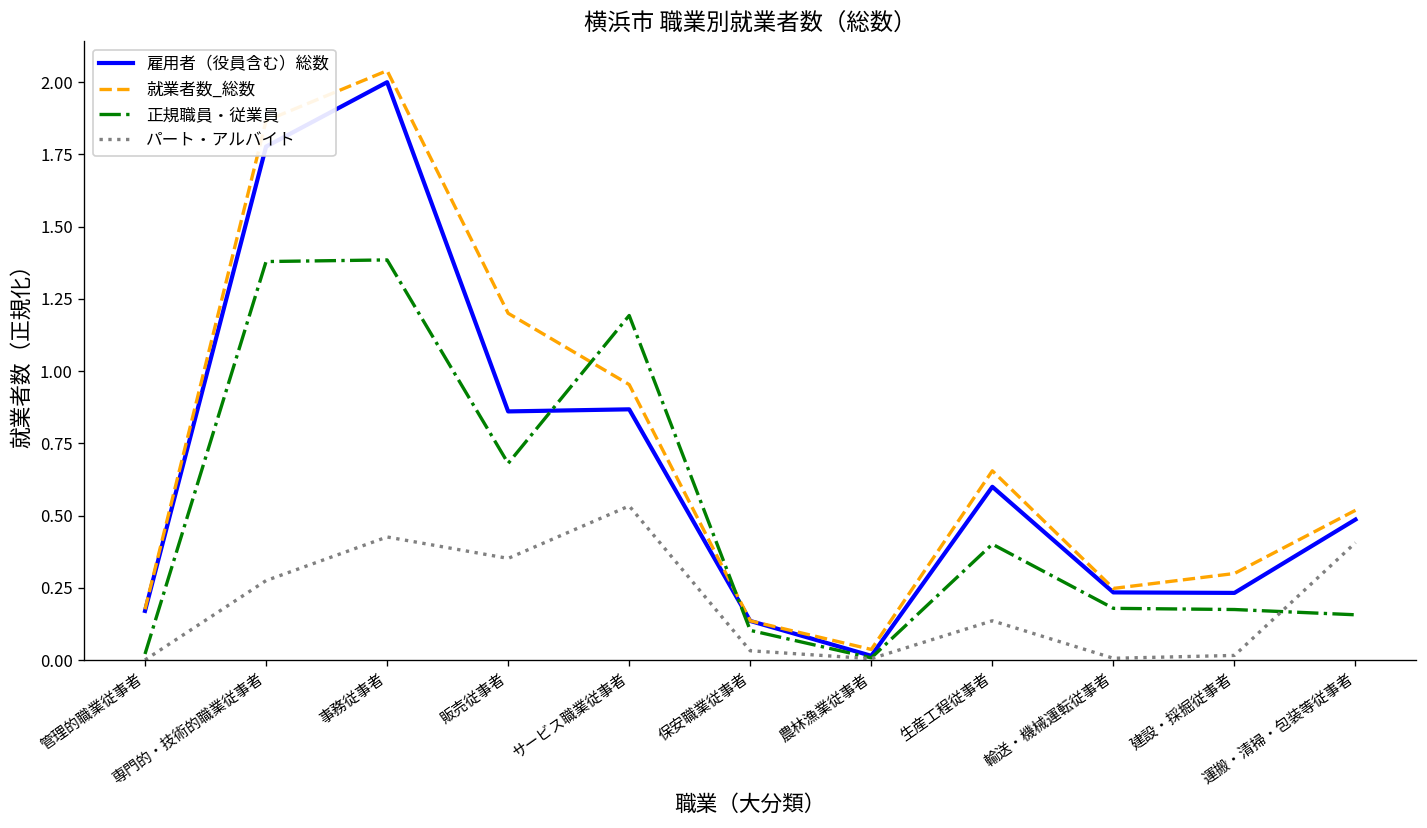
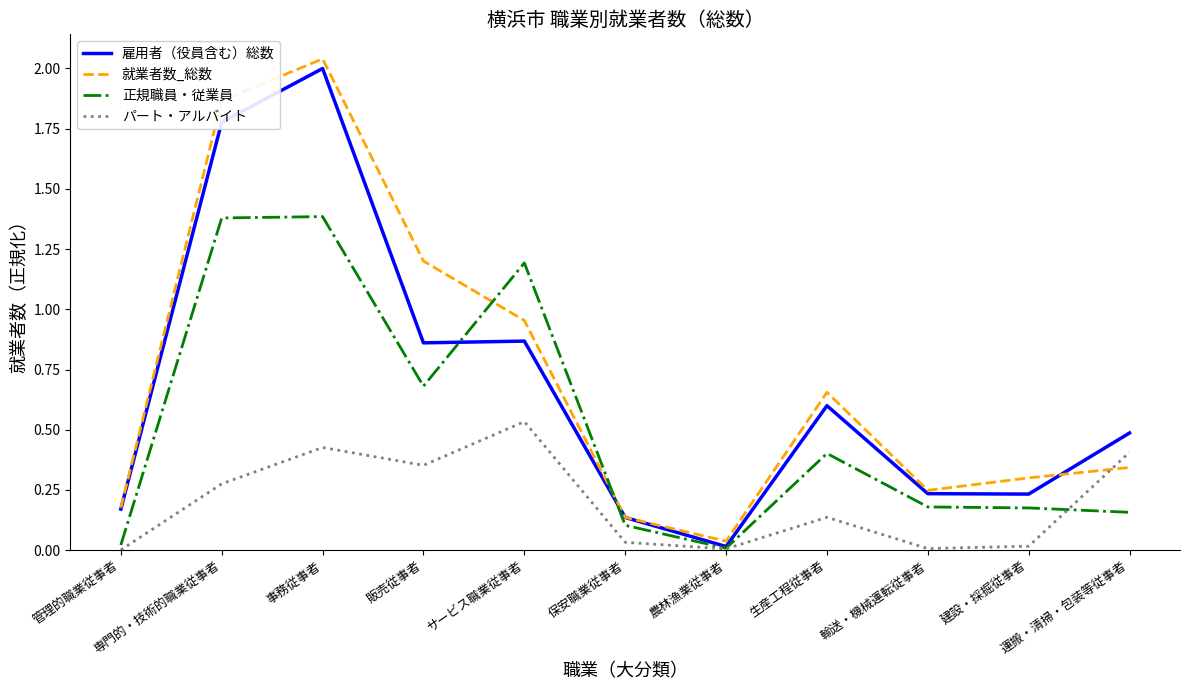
就業者数_総数, 運搬・清掃・包装等従事者: 0.52 -> 0.34
